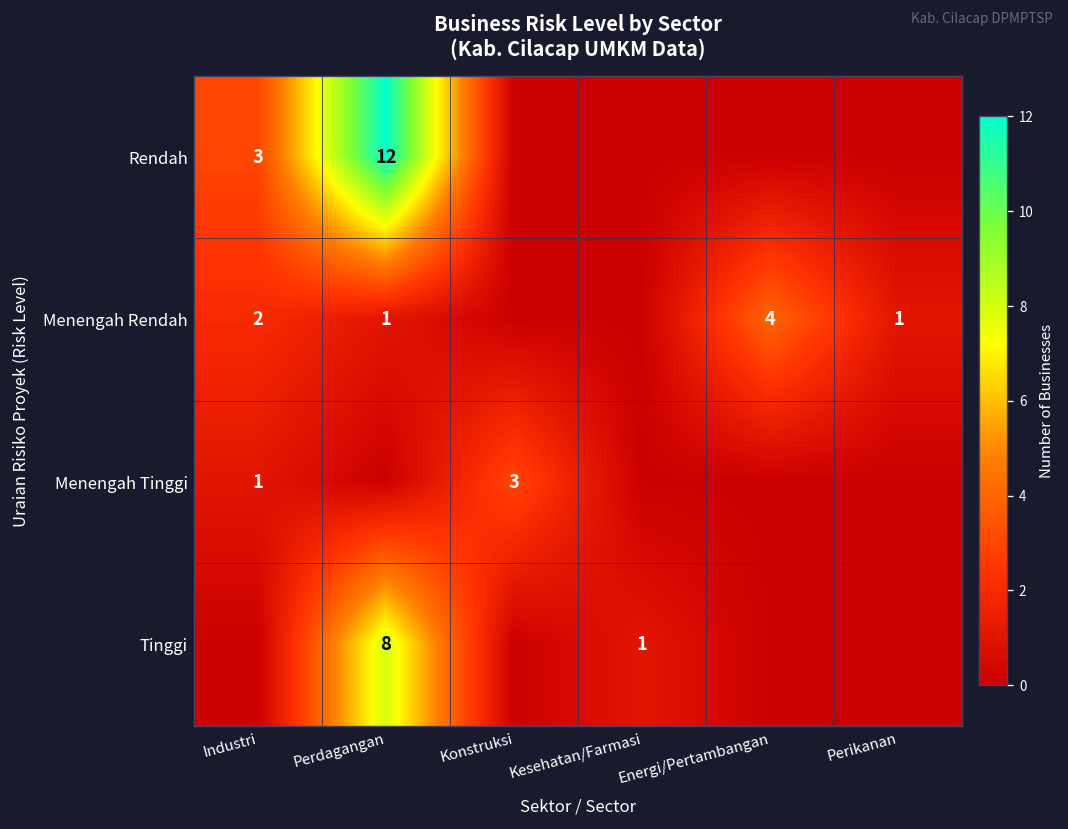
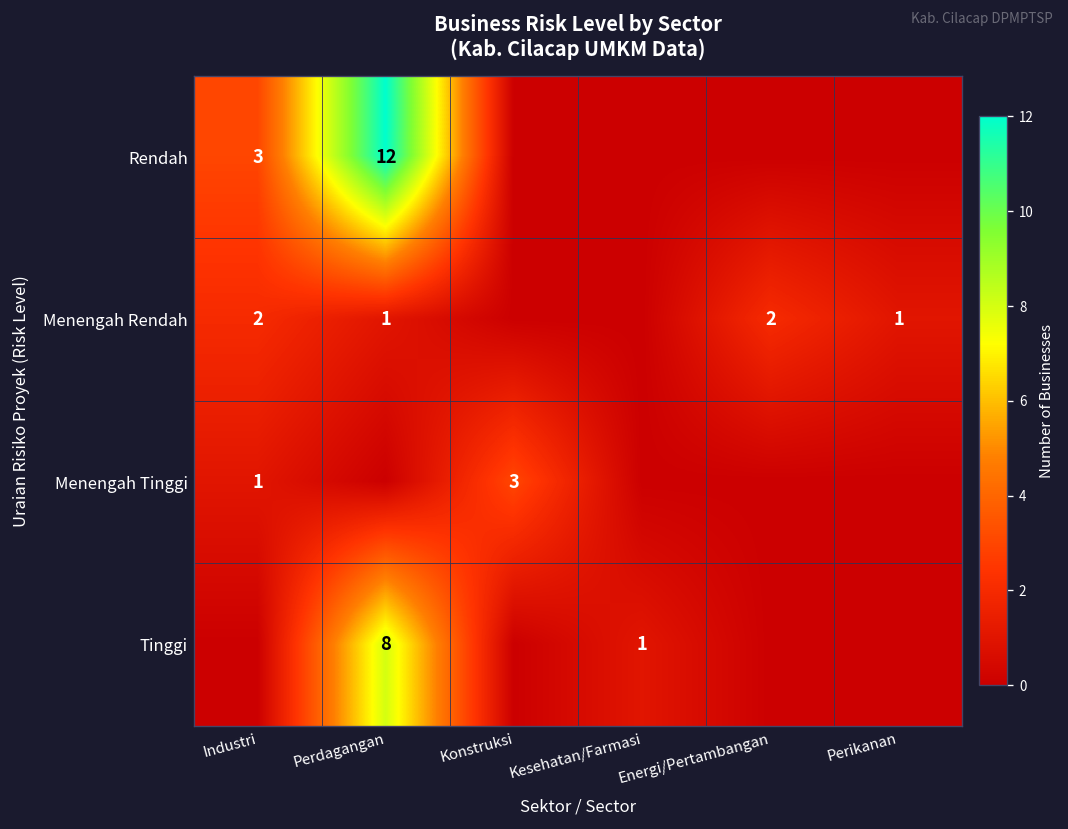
Menengah Rendah, Energi/Pertambangan: 4 -> 2
